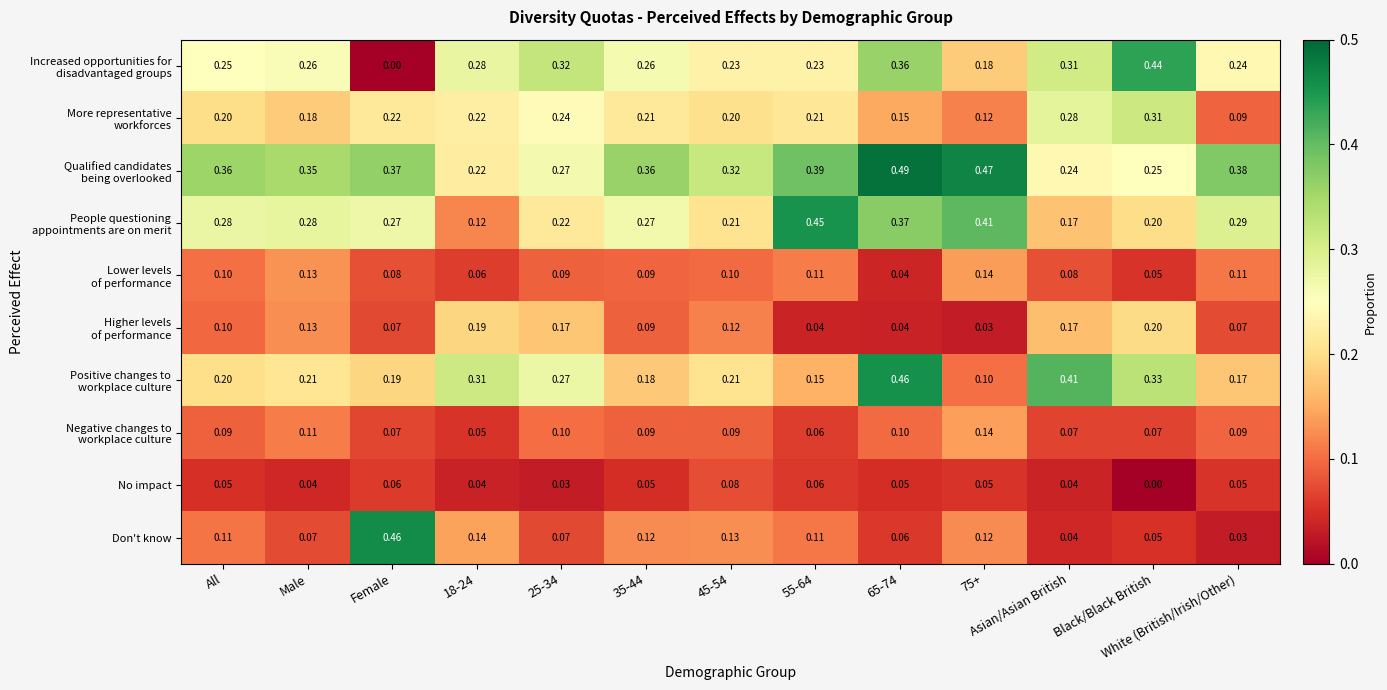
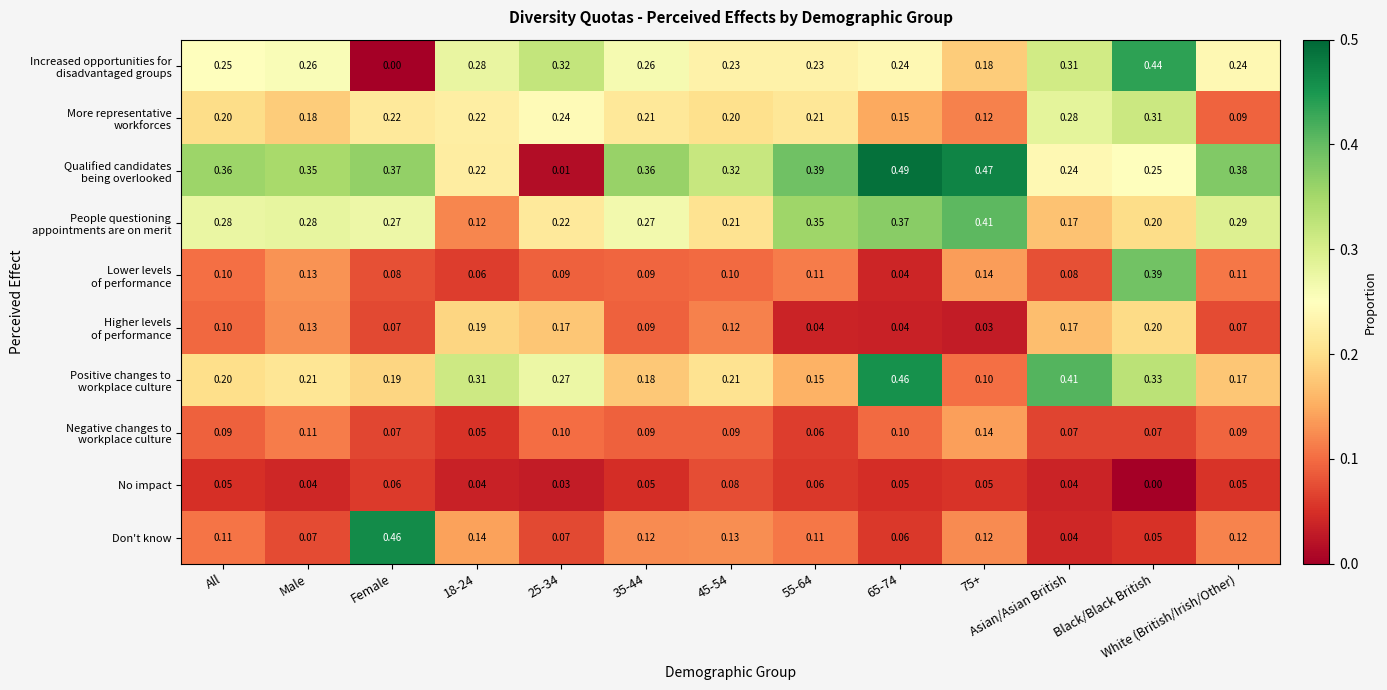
Increased opportunities for disadvantaged groups, 65-74: 0.36 -> 0.24
Qualified candidates being overlooked, 25-34: 0.27 -> 0.01
People questioning appointments are on merit, 55-64: 0.45 -> 0.35
Lower levels of performance, Black/Black British: 0.05 -> 0.39
Don't know, White (British/Irish/Other): 0.03 -> 0.12
